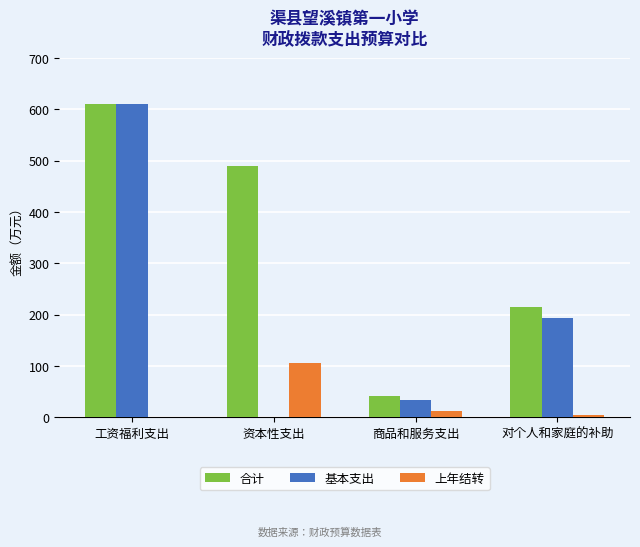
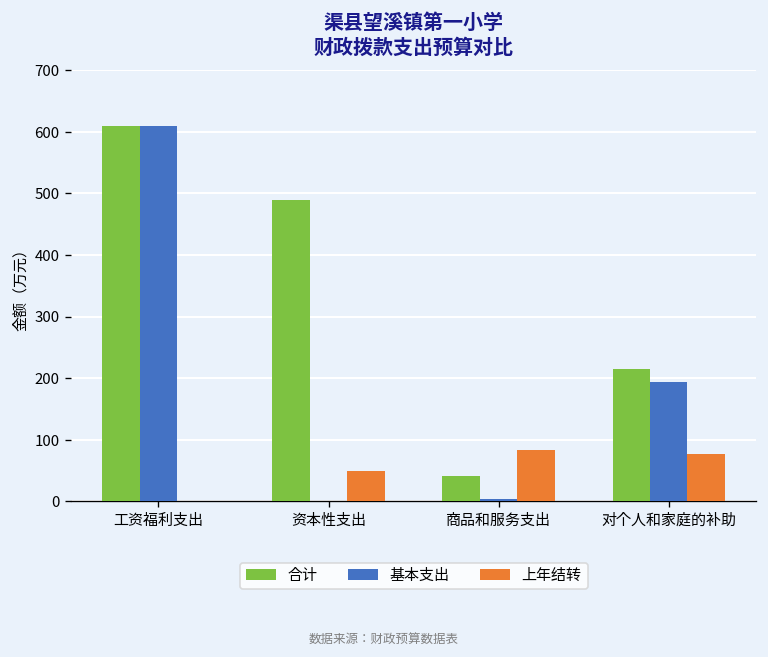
上年结转, 资本性支出: 110 -> 50
基本支出, 商品和服务支出: 30 -> 0
上年结转, 商品和服务支出: 10 -> 80
上年结转, 对个人和家庭的补助: 10 -> 80
